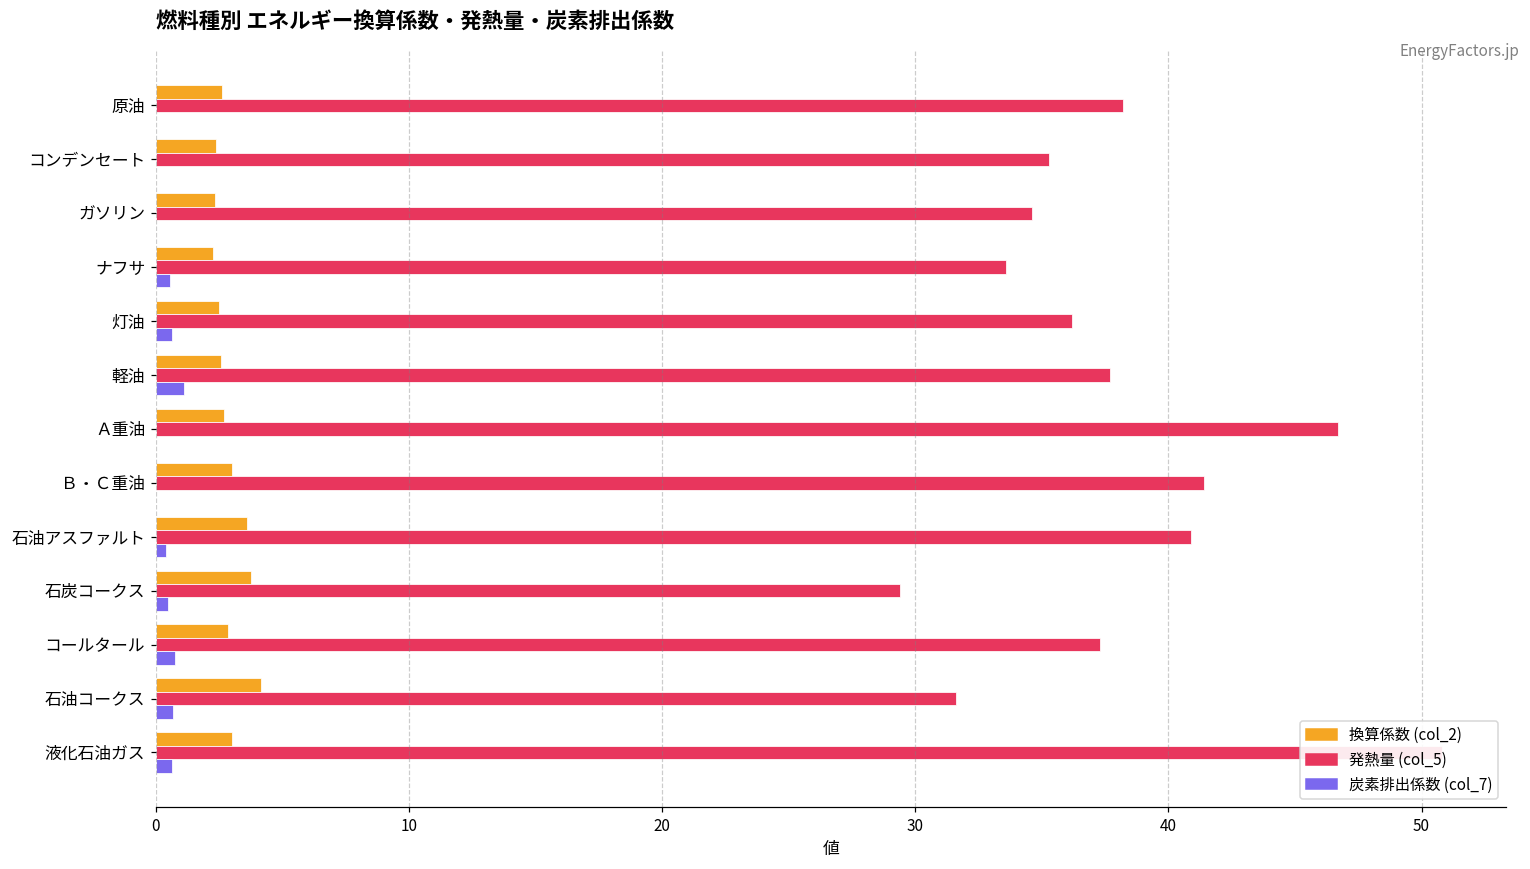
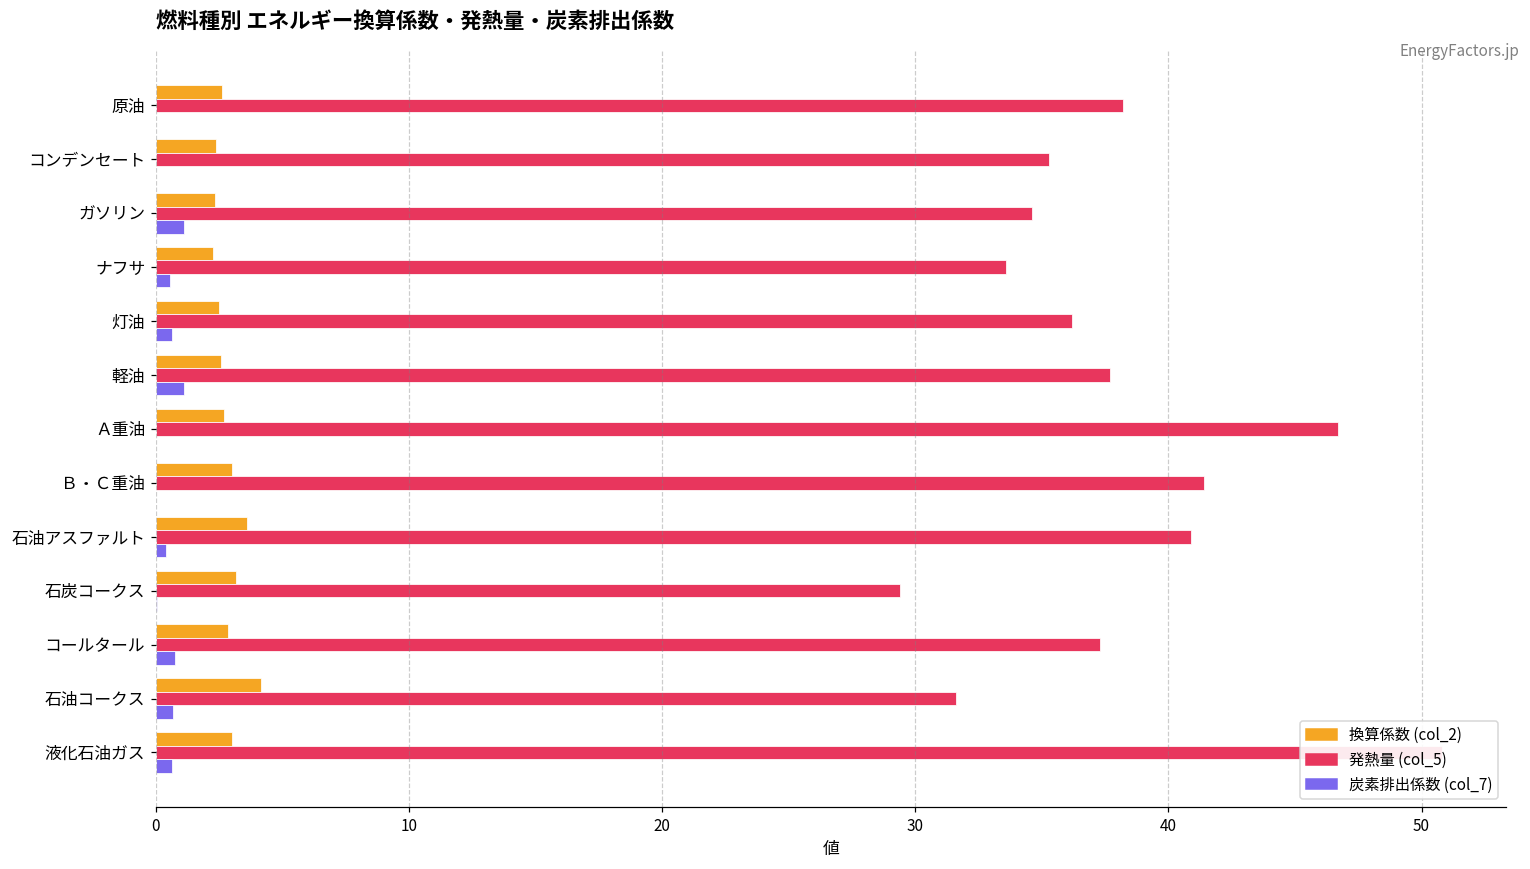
炭素排出係数 (col_7), ガソリン: 0.0 -> 1.1
換算係数 (col_2), 石炭コークス: 3.8 -> 3.2
炭素排出係数 (col_7), 石炭コークス: 0.5 -> 0.0
